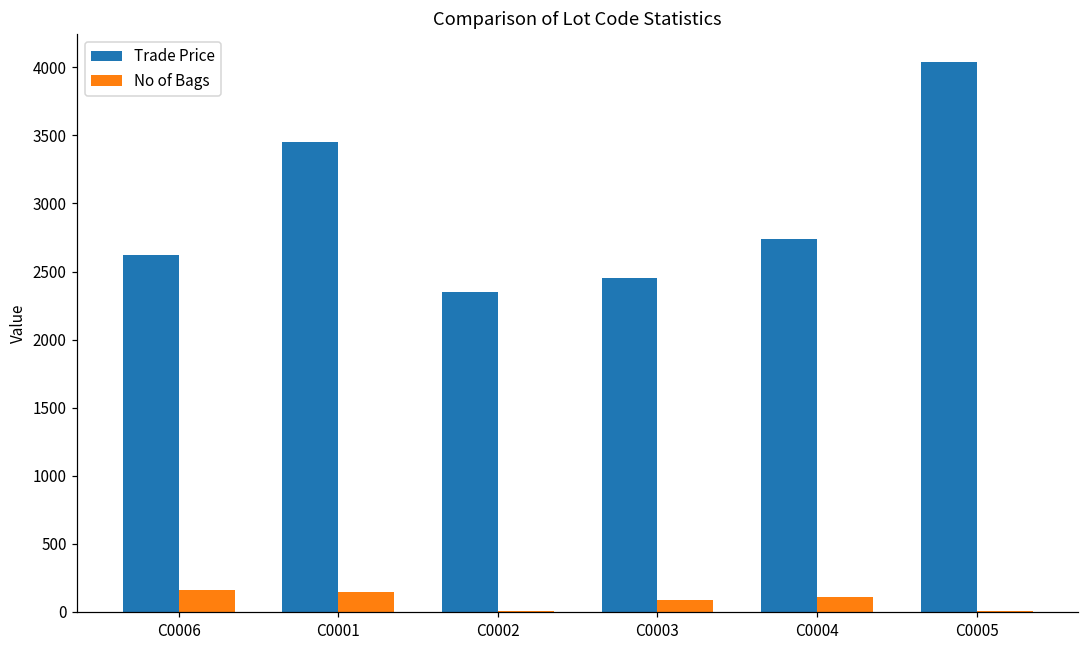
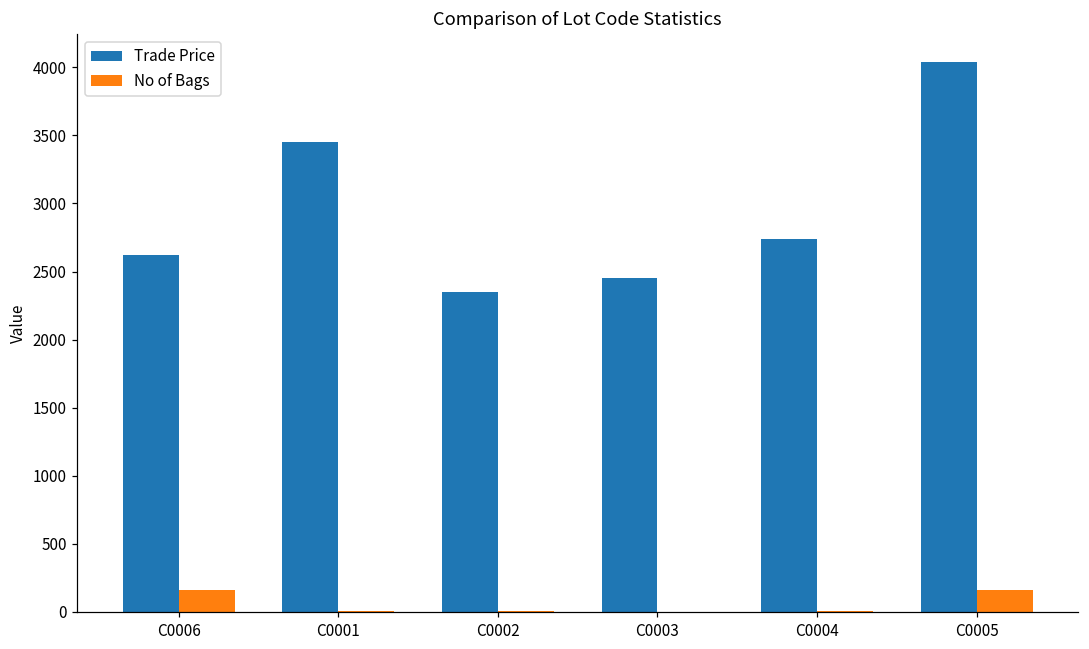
No of Bags, C0001: 140 -> 10
No of Bags, C0003: 90 -> 0
No of Bags, C0004: 110 -> 10
No of Bags, C0005: 10 -> 160
